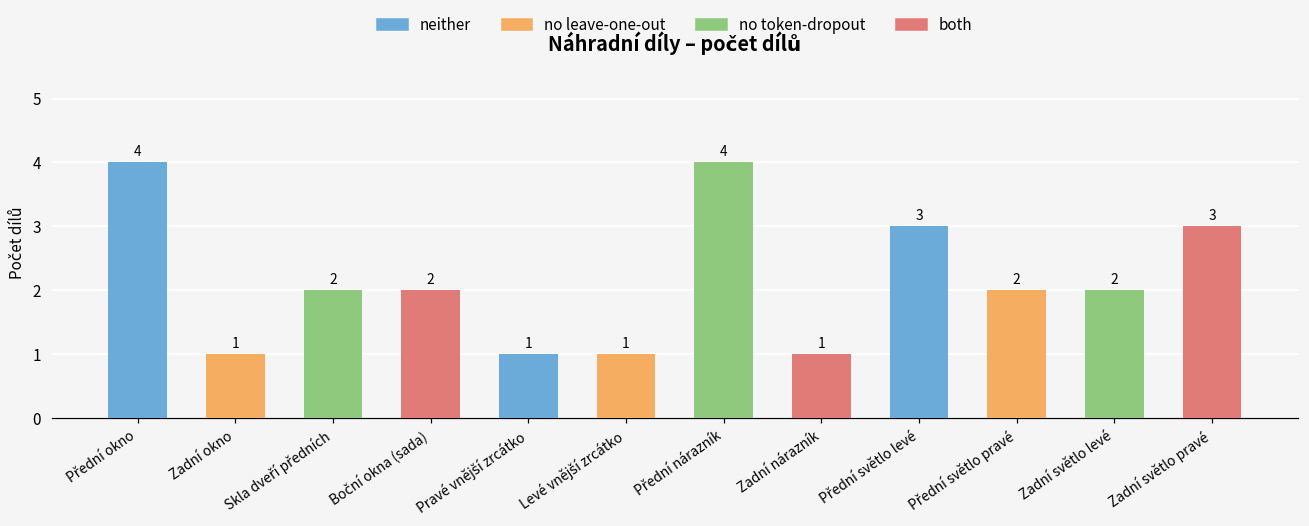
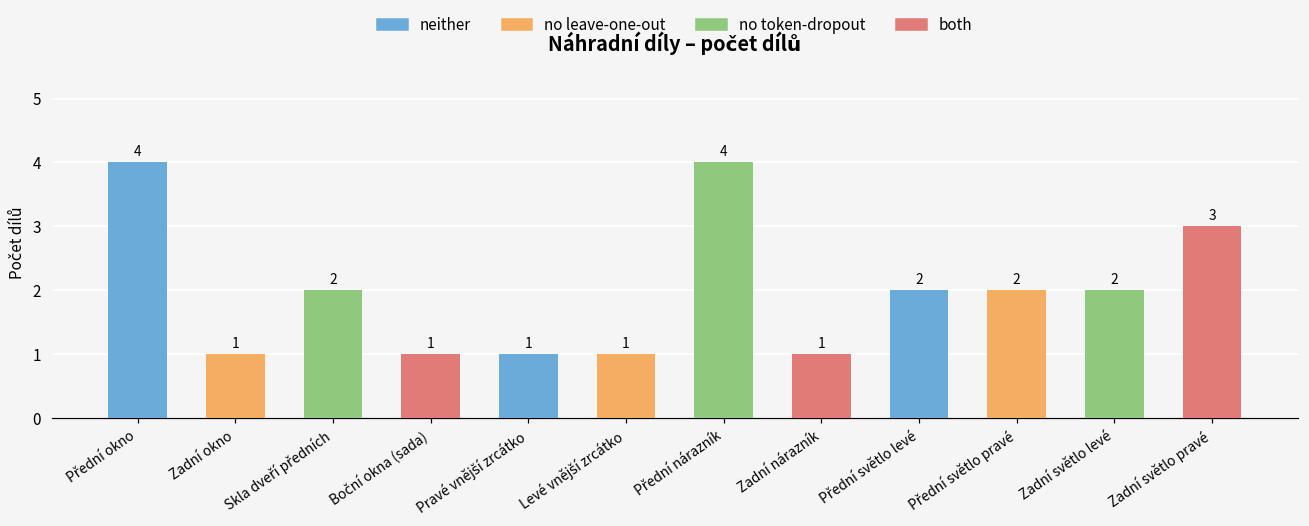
Boční okna (sada): 2 -> 1
Přední světlo levé: 3 -> 2
